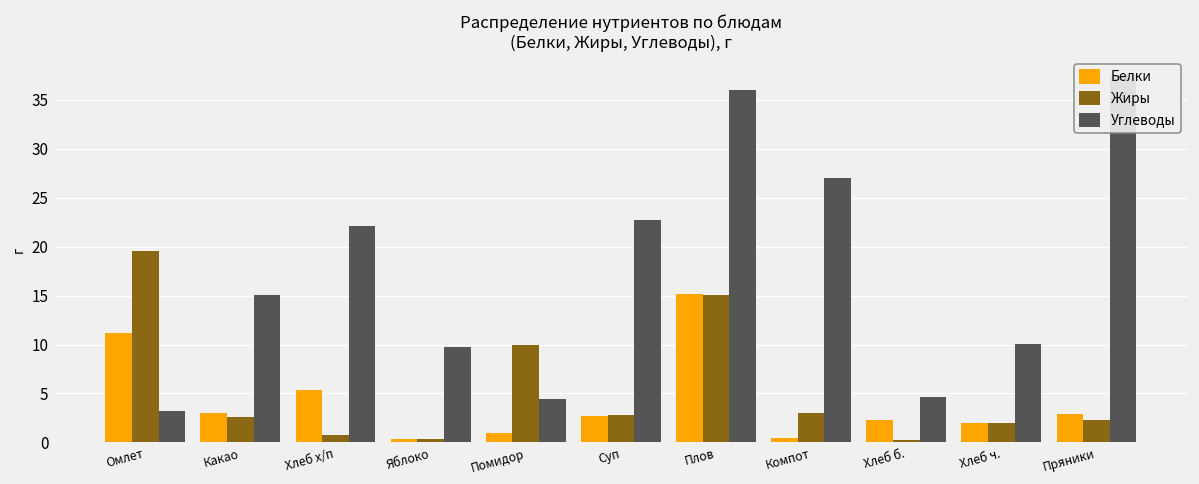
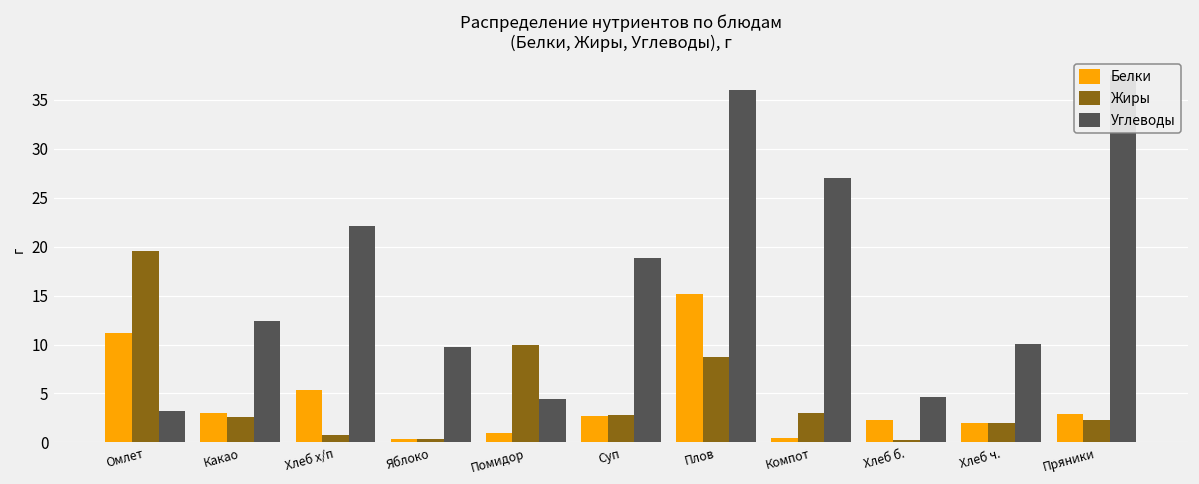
Углеводы, Какао: 15 -> 12
Углеводы, Суп: 23 -> 19
Жиры, Плов: 15 -> 9
